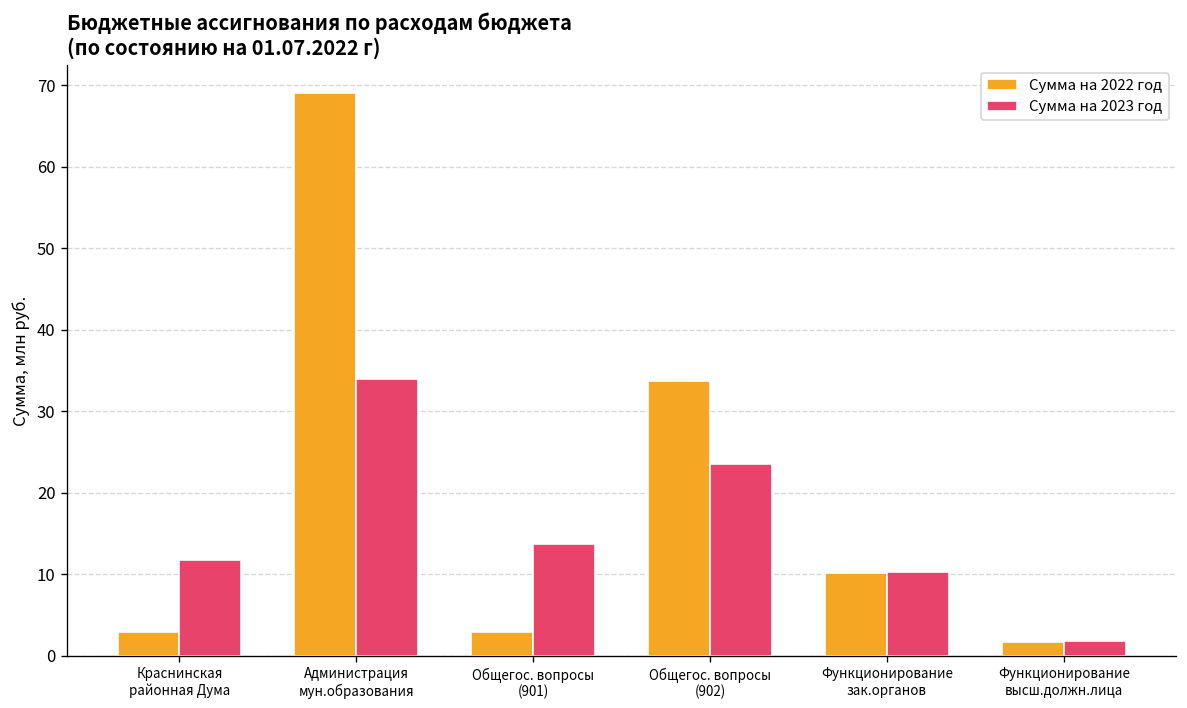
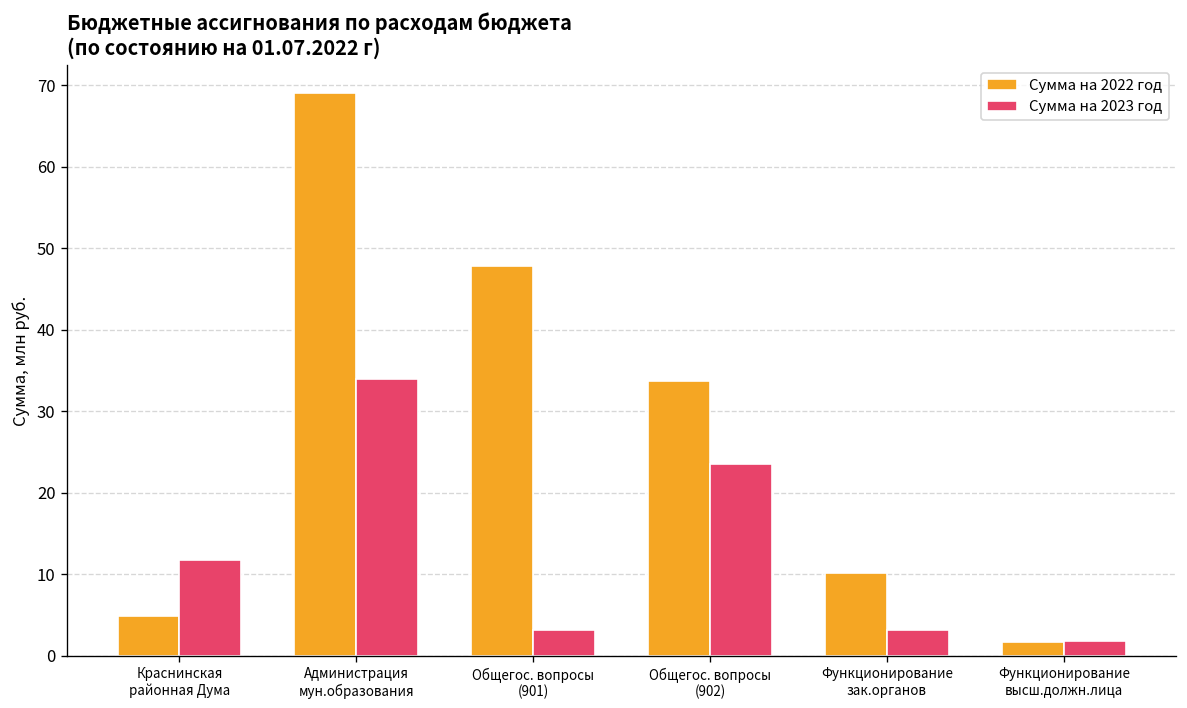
Сумма на 2022 год, Краснинская районная Дума: 3 -> 5
Сумма на 2022 год, Общегос. вопросы (901): 3 -> 48
Сумма на 2023 год, Общегос. вопросы (901): 14 -> 3
Сумма на 2023 год, Функционирование зак.органов: 10 -> 3
